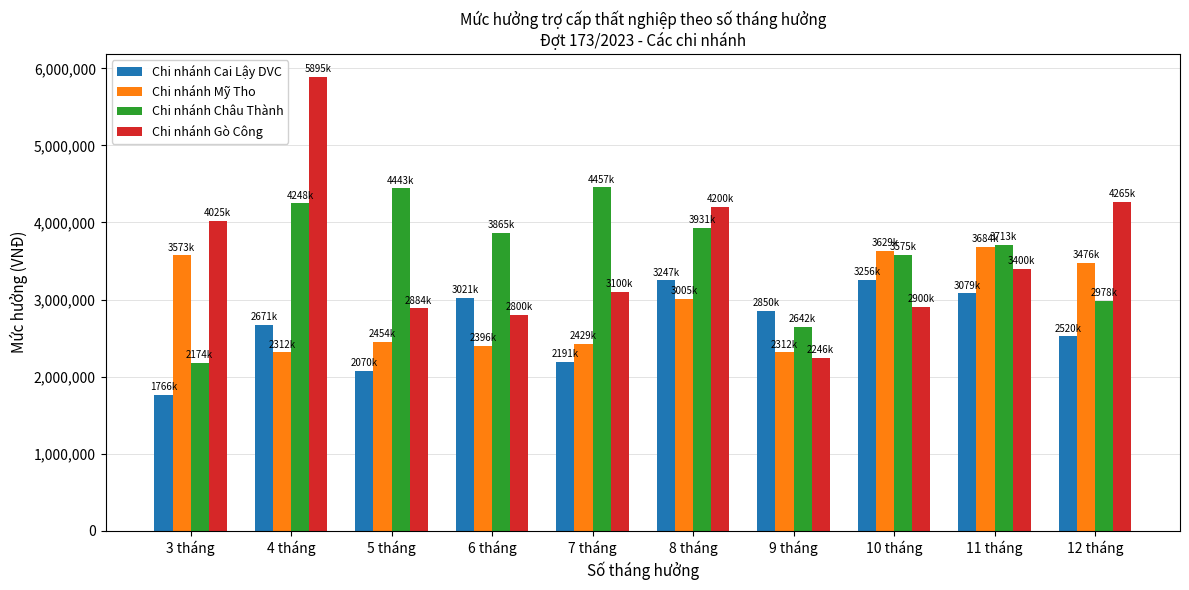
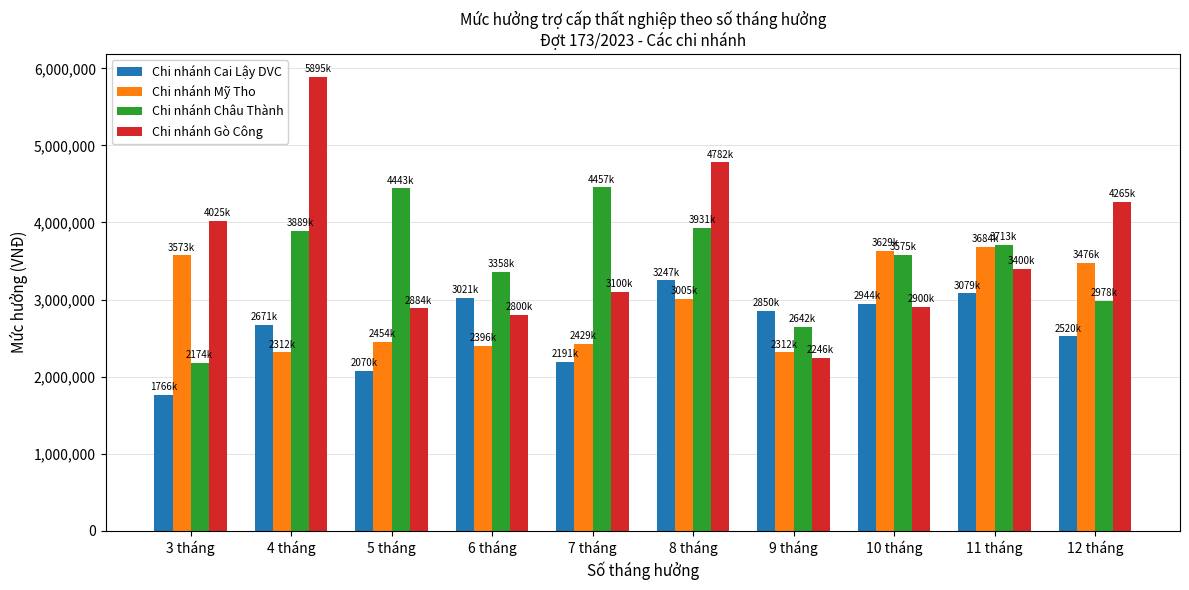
Chi nhánh Châu Thành, 4 tháng: 4248k -> 3889k
Chi nhánh Châu Thành, 6 tháng: 3865k -> 3358k
Chi nhánh Gò Công, 8 tháng: 4200k -> 4782k
Chi nhánh Cai Lậy DVC, 10 tháng: 3256k -> 2944k
